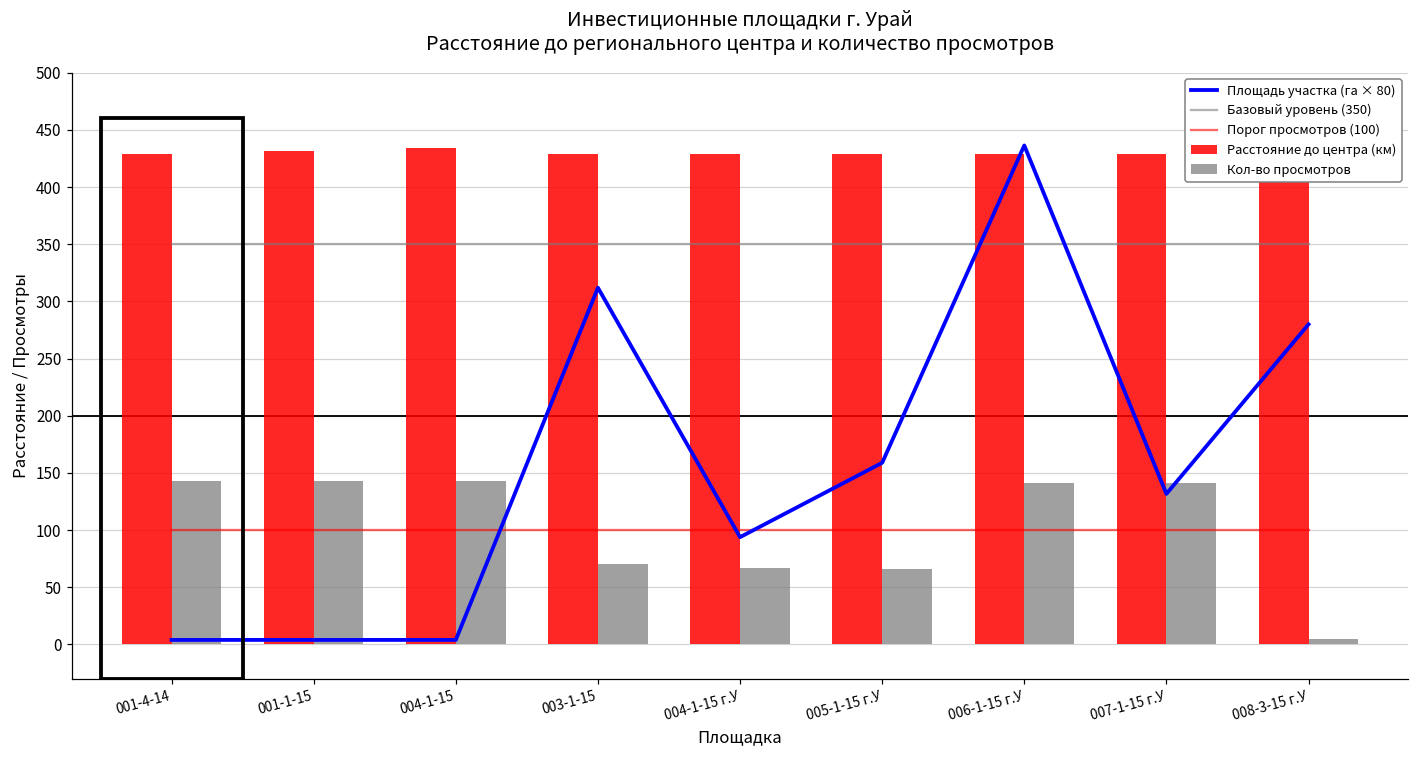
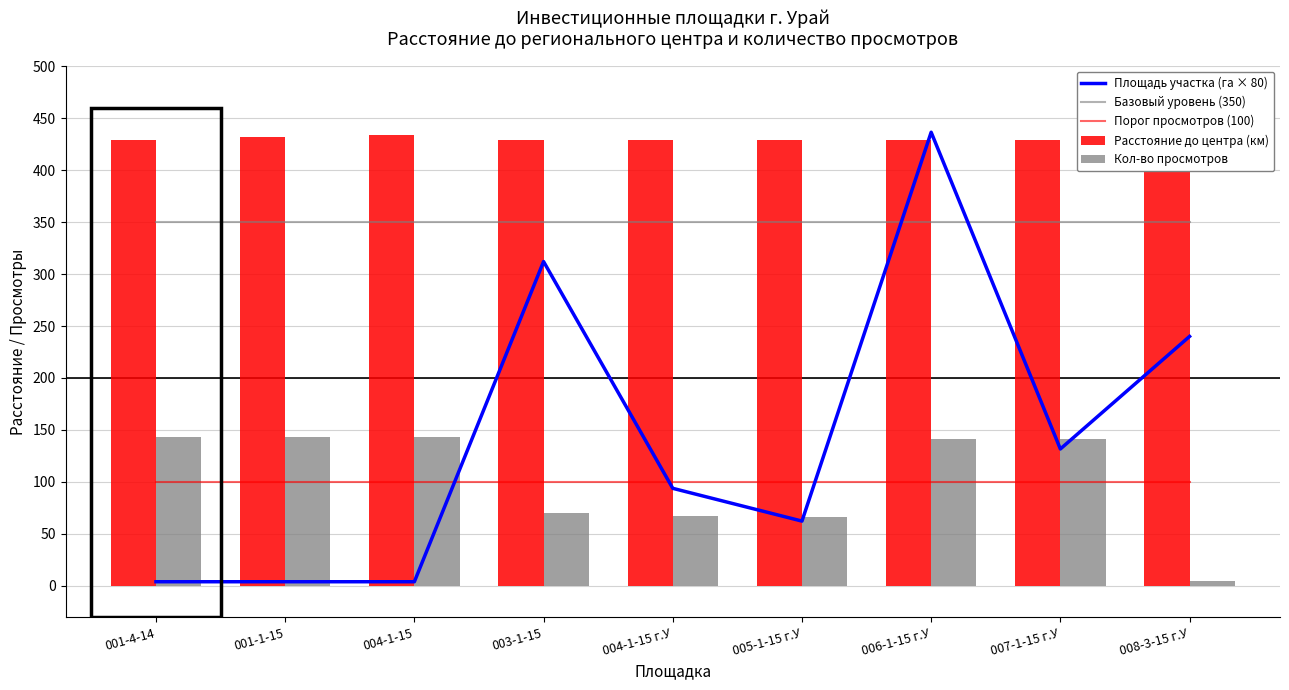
Площадь участка (га × 80), 005-1-15 г.У: 159 -> 62
Площадь участка (га × 80), 008-3-15 г.У: 280 -> 240
